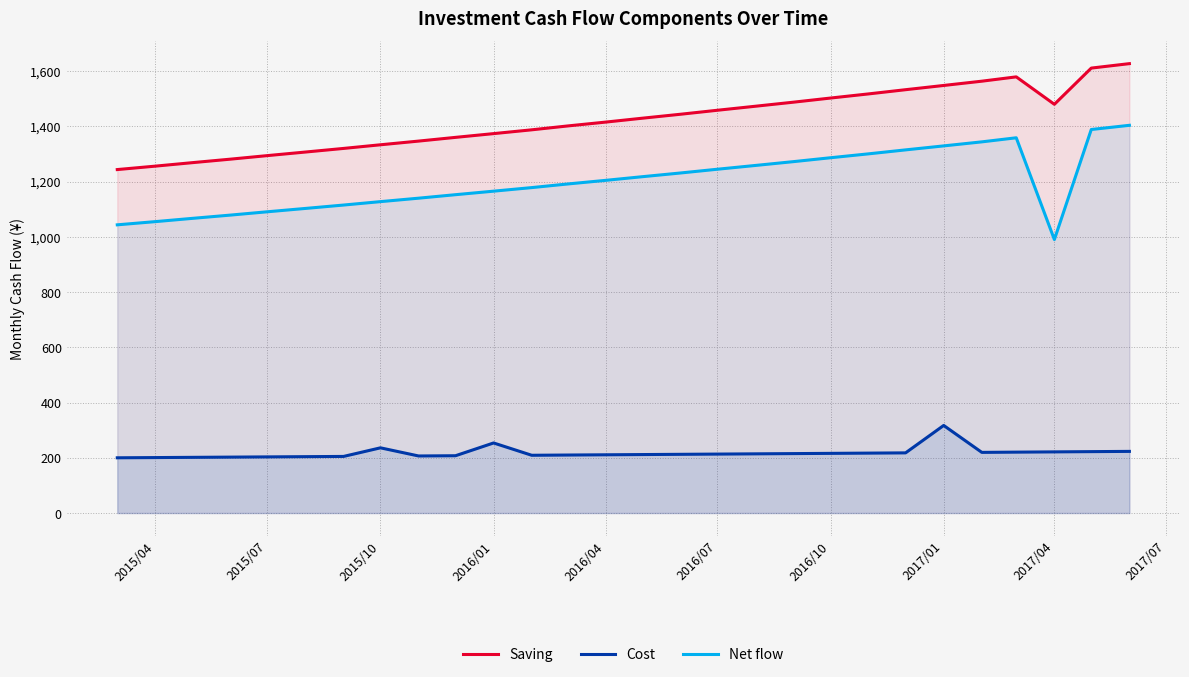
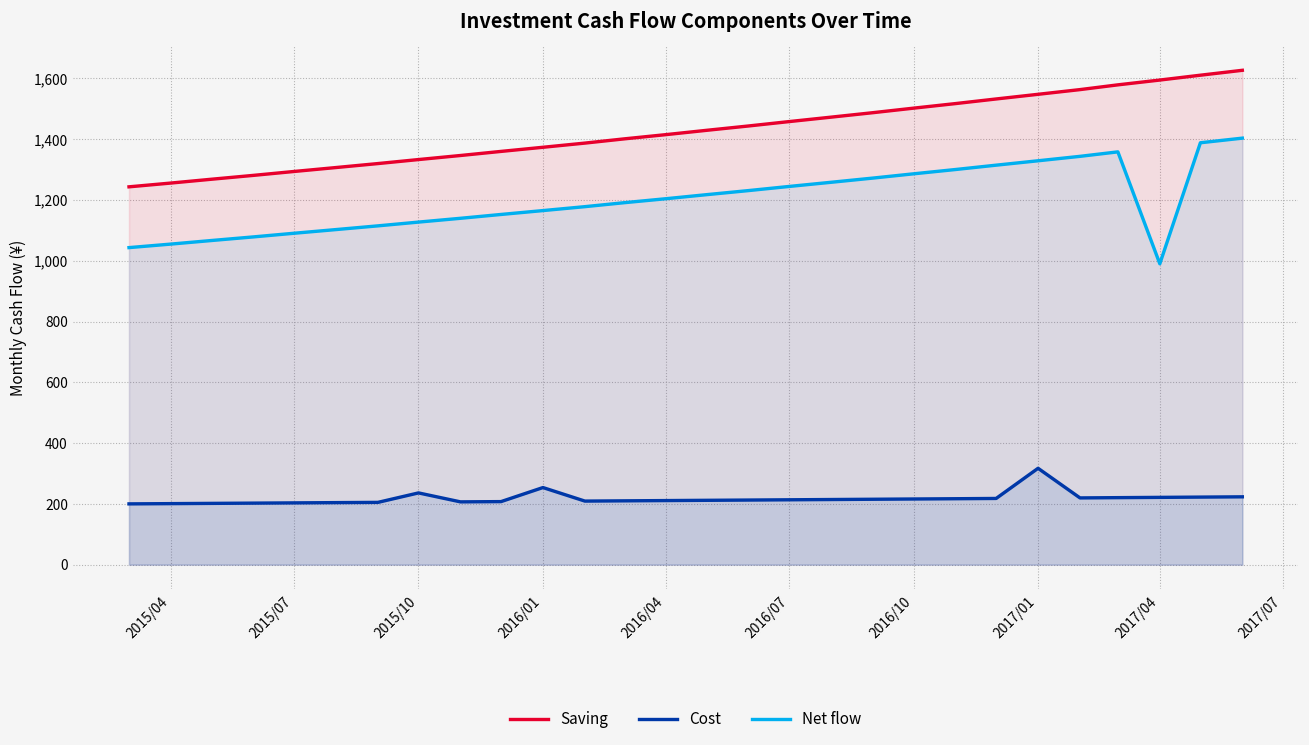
Saving, 2017/04: 1,480 -> 1,590
